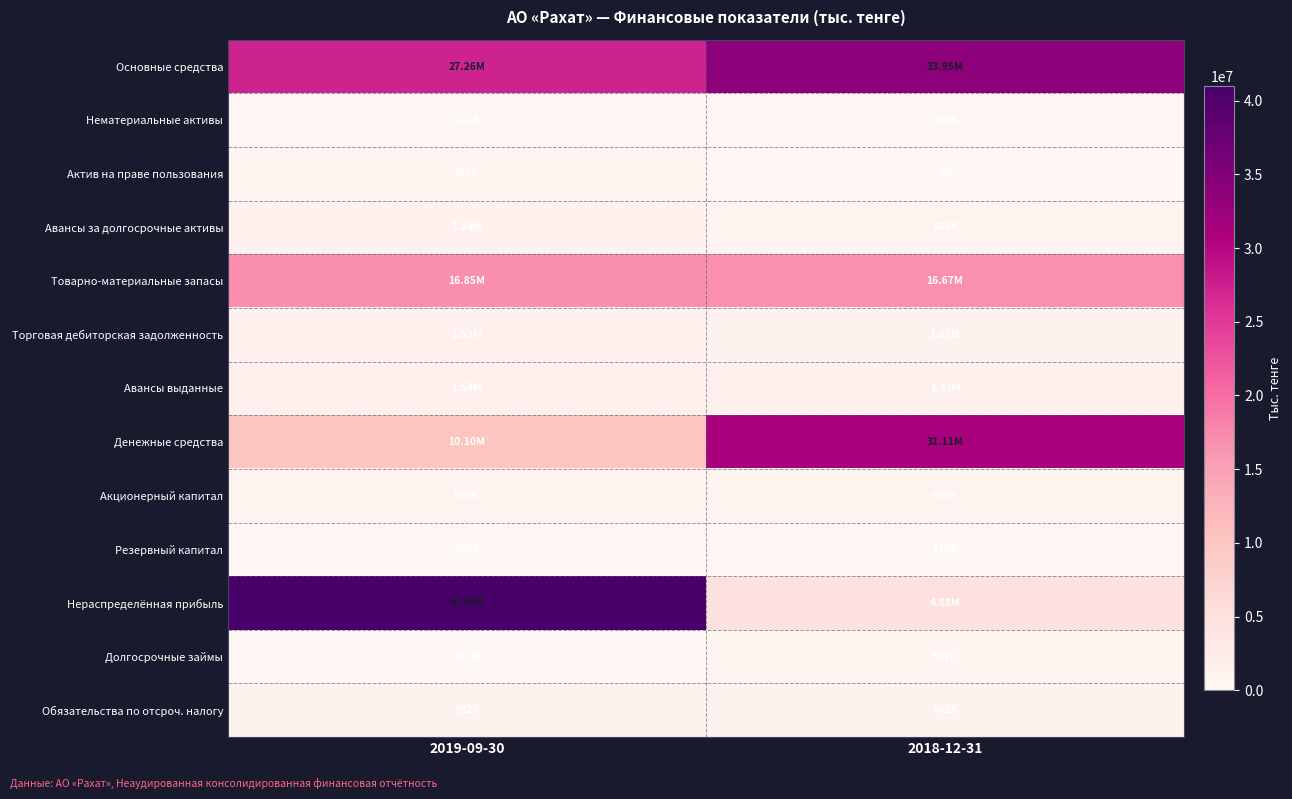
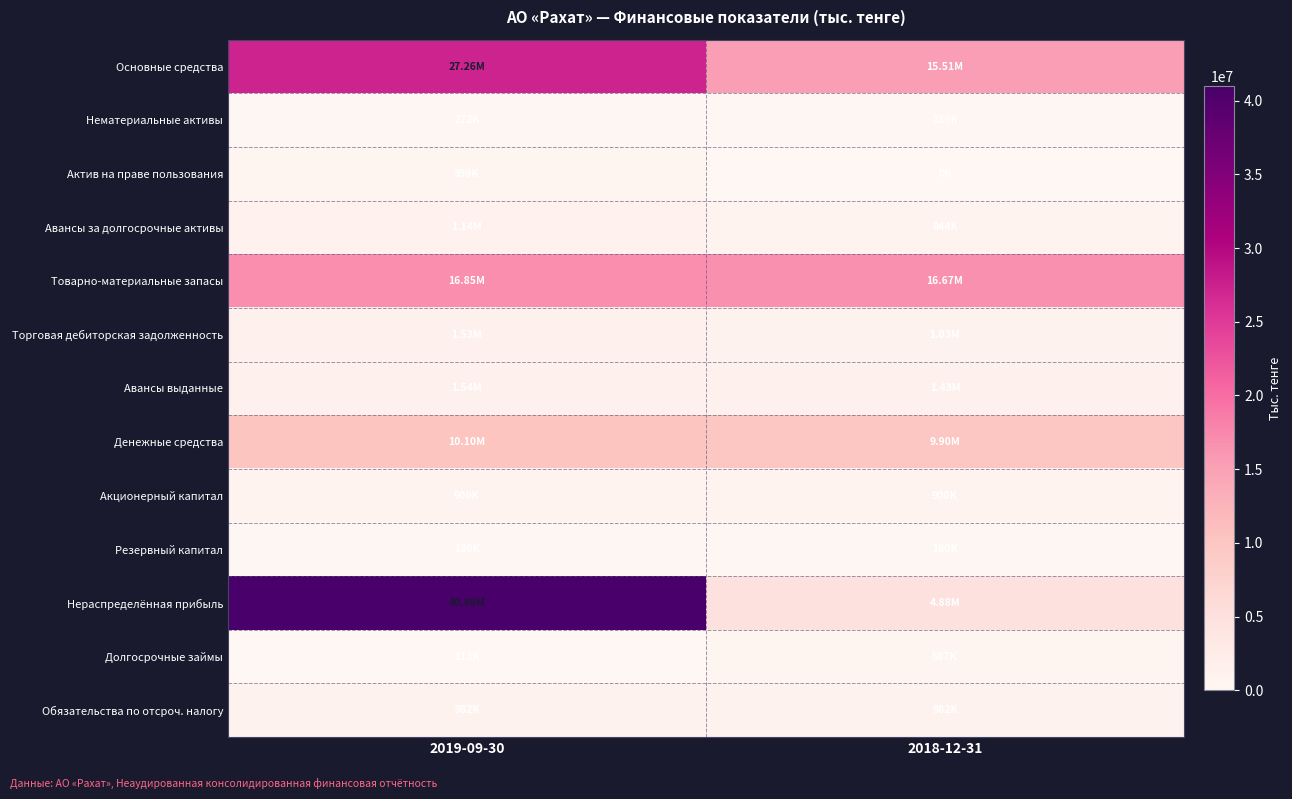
Основные средства, 2018-12-31: 33.95M -> 15.51M
Денежные средства, 2018-12-31: 31.11M -> 9.90M
